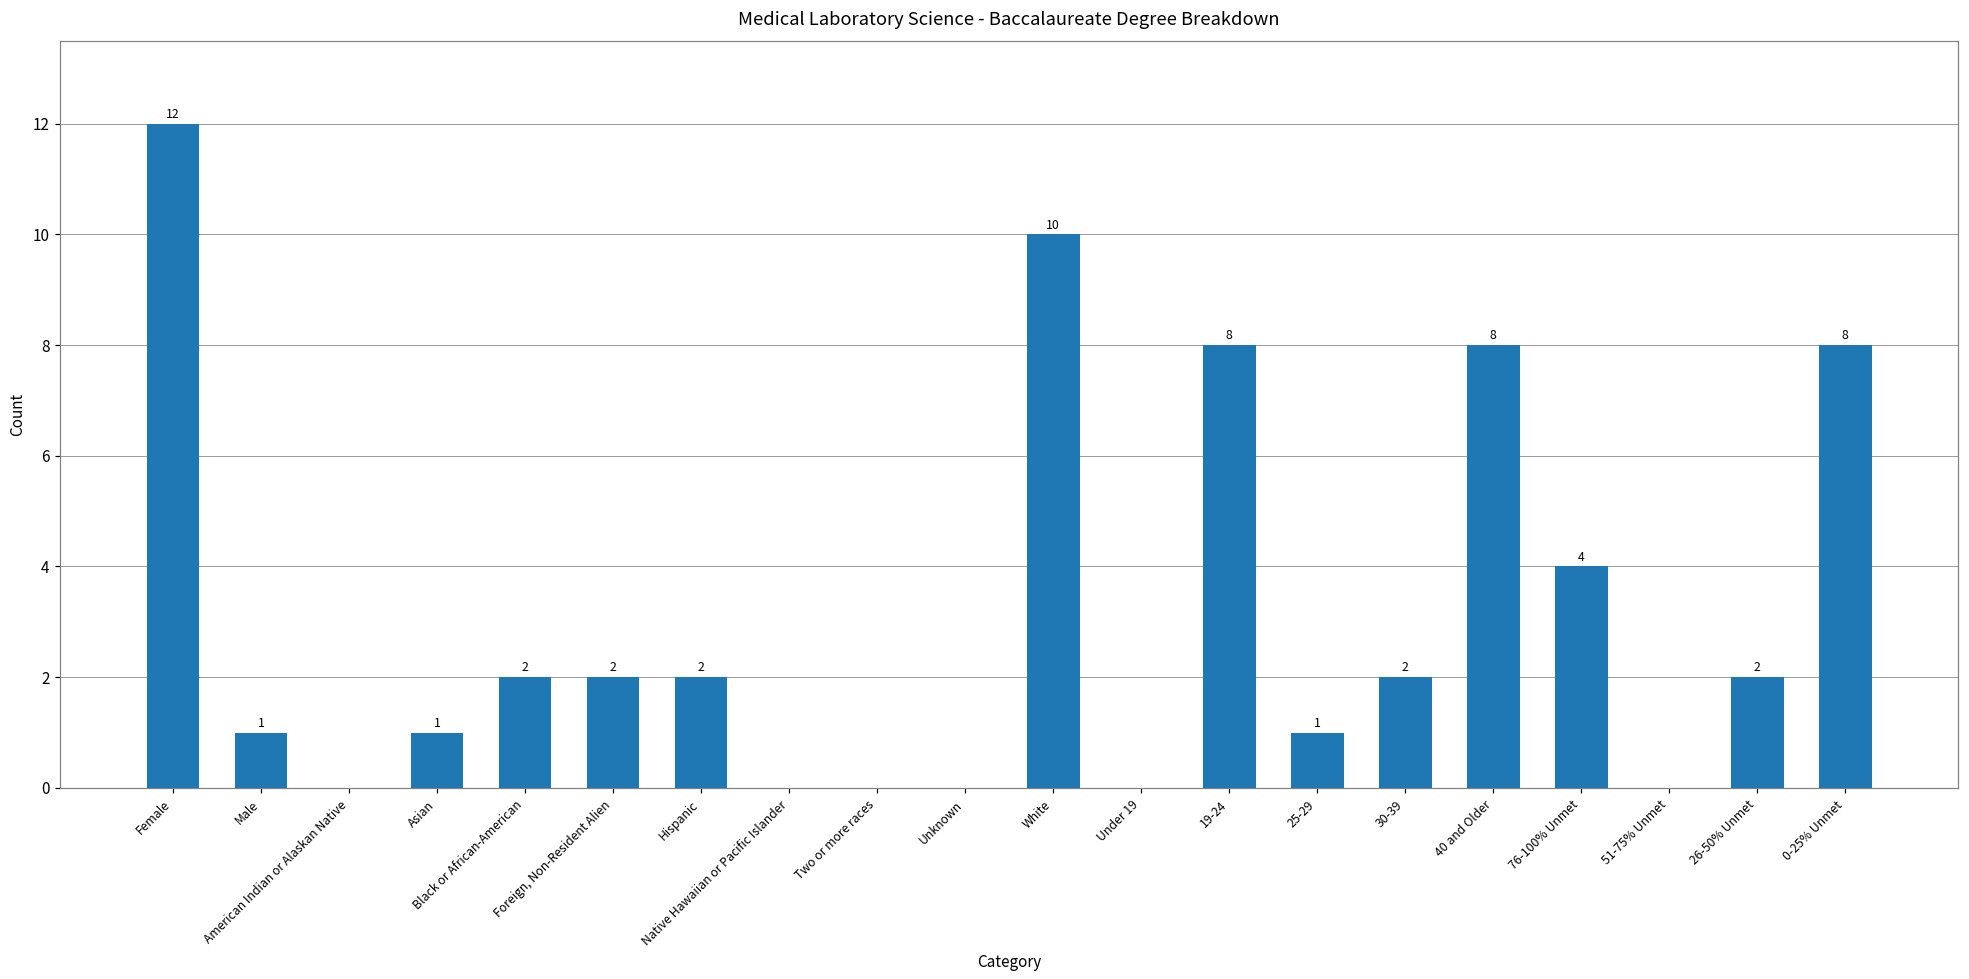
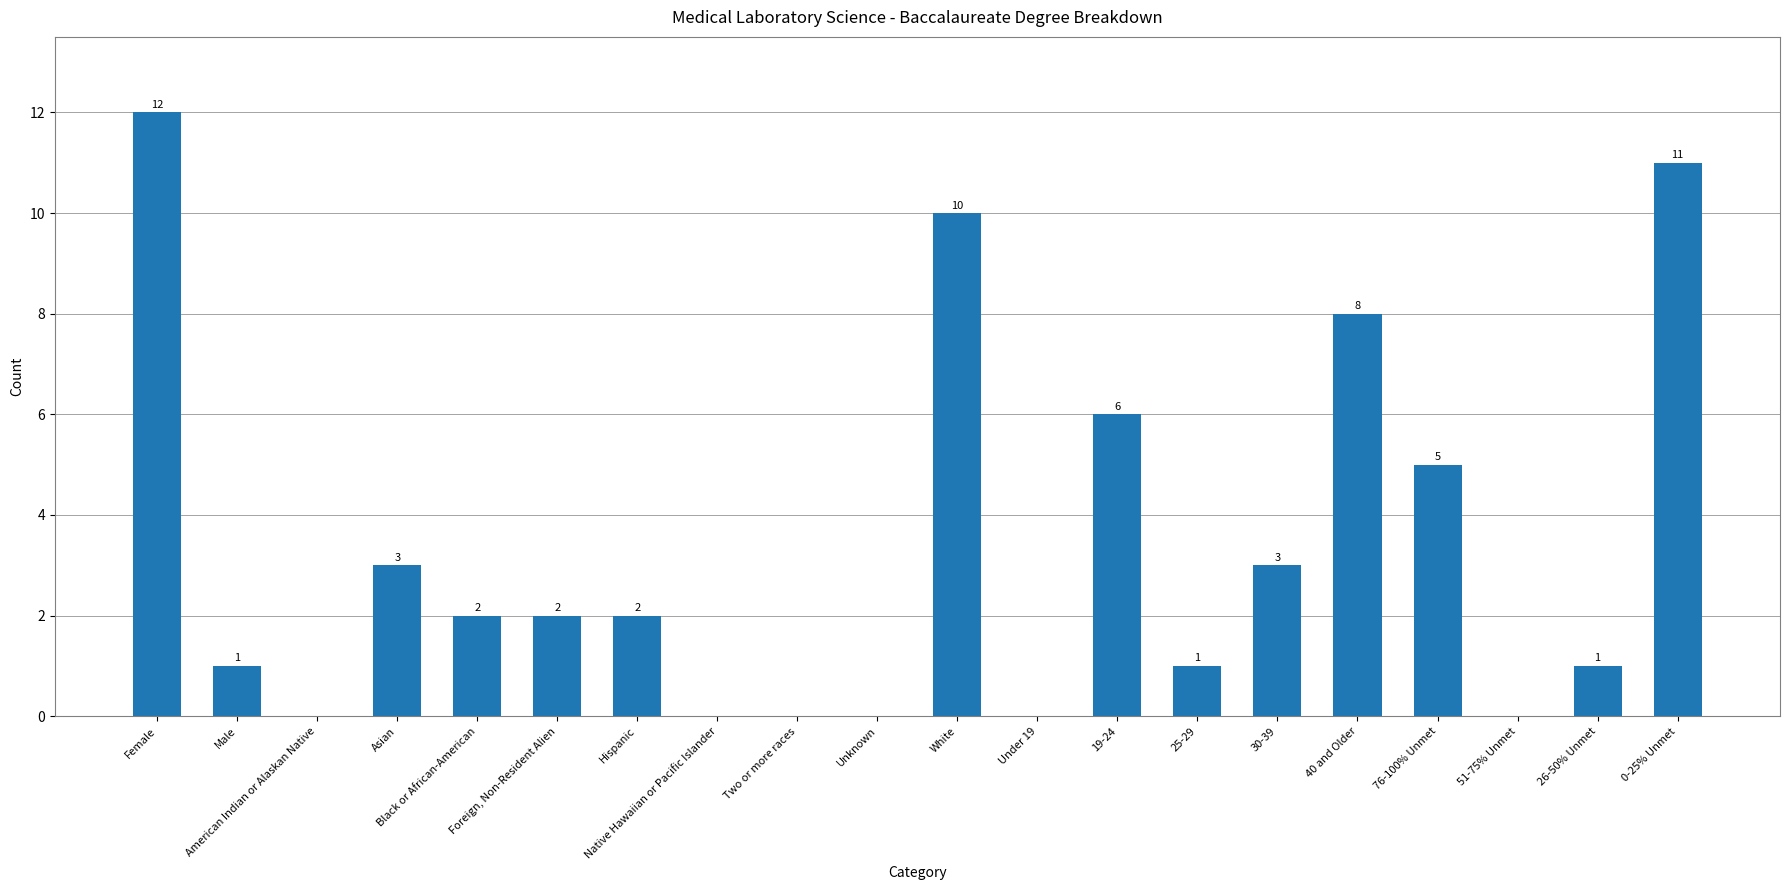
Asian: 1 -> 3
19-24: 8 -> 6
30-39: 2 -> 3
76-100% Unmet: 4 -> 5
26-50% Unmet: 2 -> 1
0-25% Unmet: 8 -> 11
